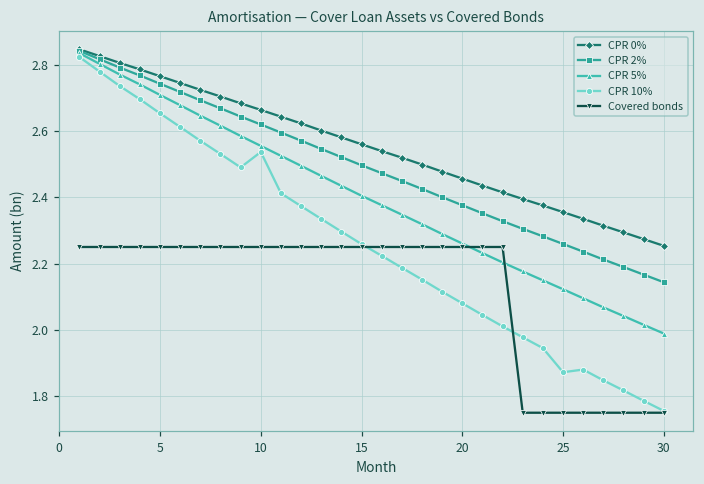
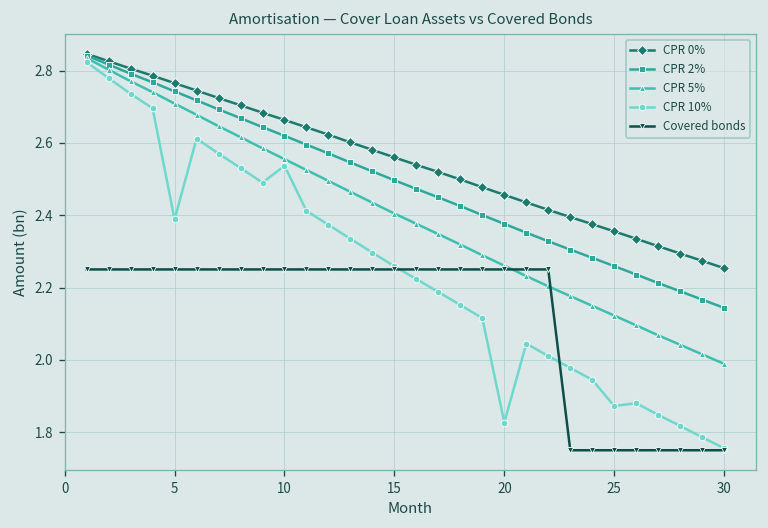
CPR 10%, 5: 2.65 -> 2.39
CPR 10%, 20: 2.08 -> 1.83
